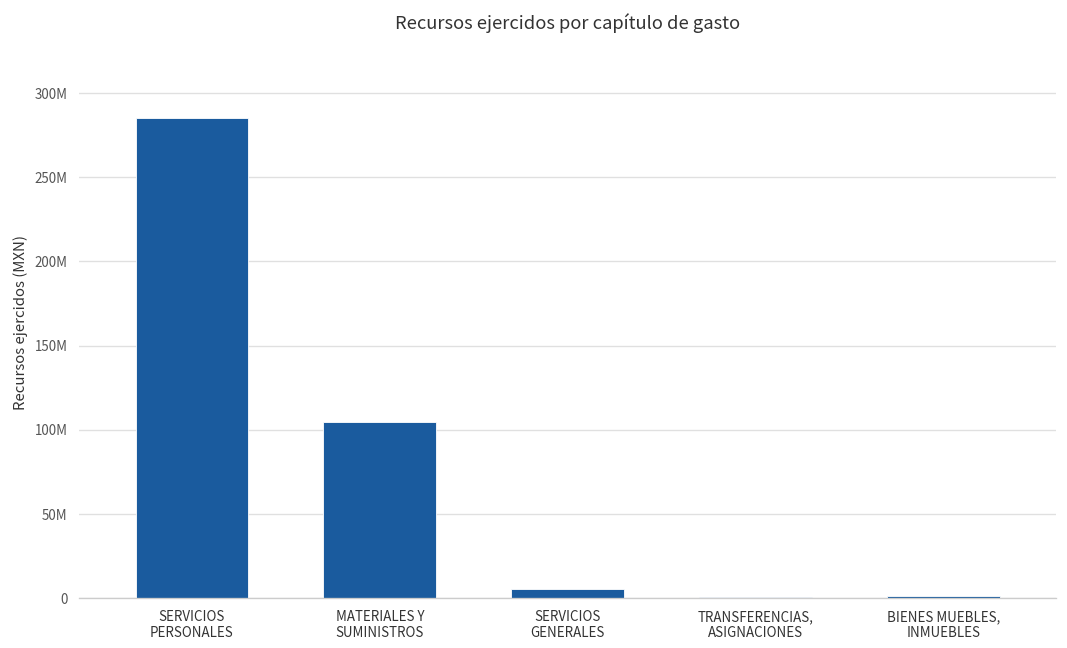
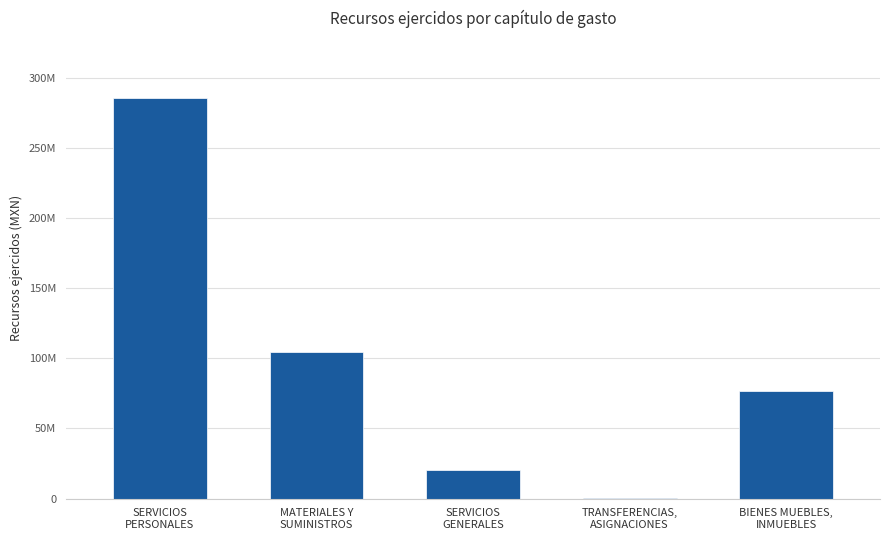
SERVICIOS GENERALES: 5000000 -> 20000000
BIENES MUEBLES, INMUEBLES: 2000000 -> 77000000
